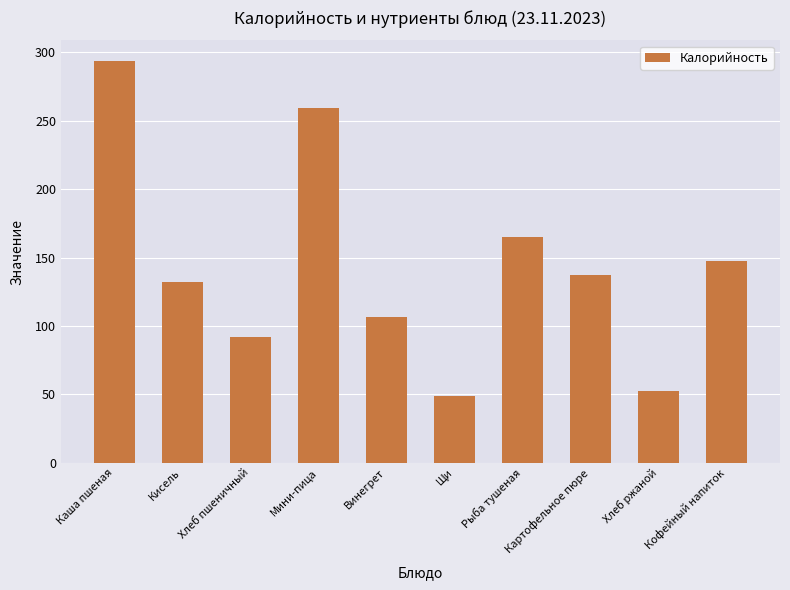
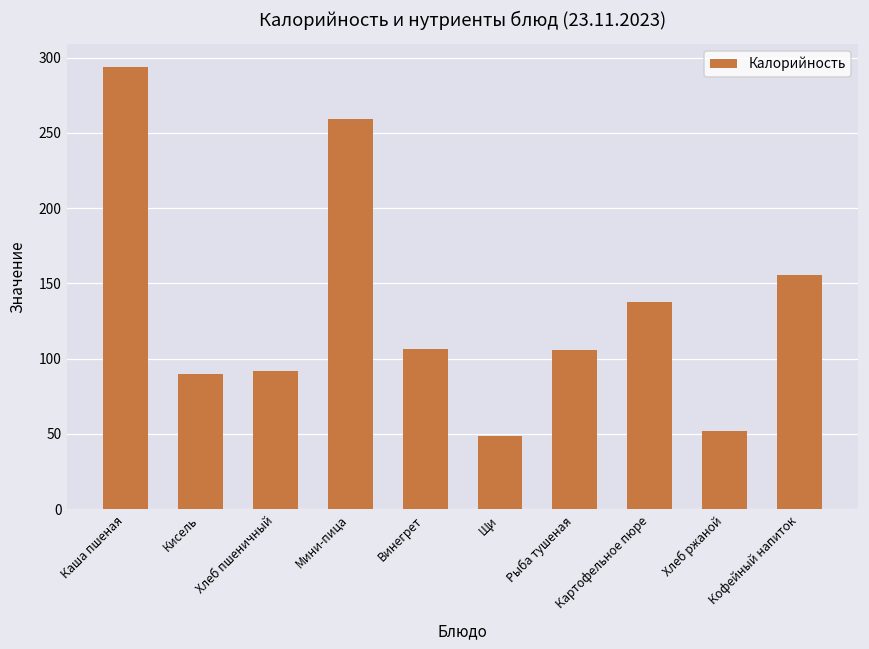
Кисель: 132 -> 90
Рыба тушеная: 165 -> 106
Кофейный напиток: 147 -> 155
